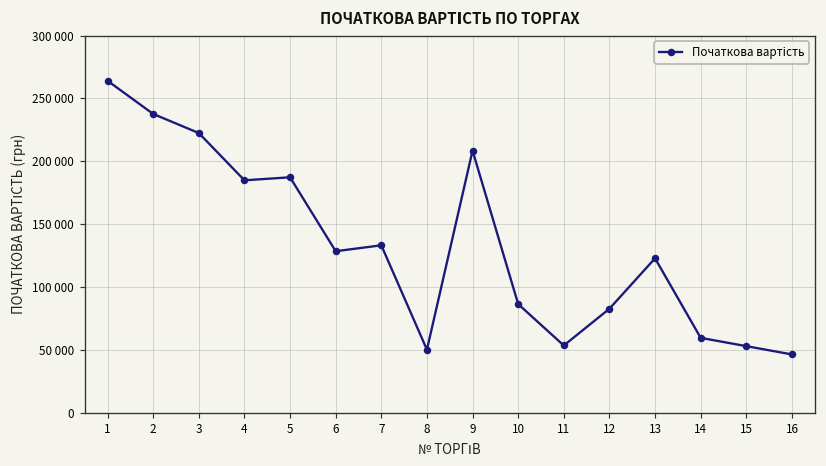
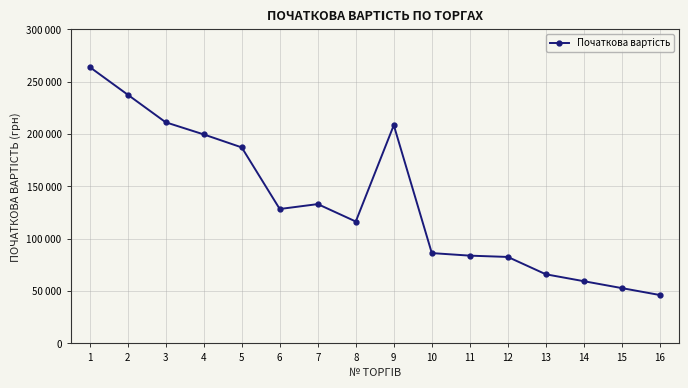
3: 222000 -> 211000
4: 185000 -> 200000
8: 50000 -> 116000
11: 53000 -> 84000
13: 123000 -> 66000
